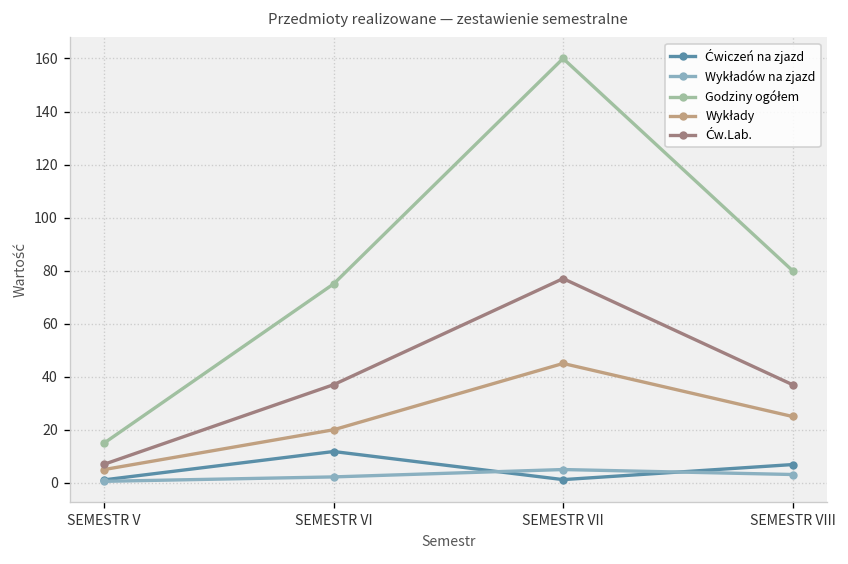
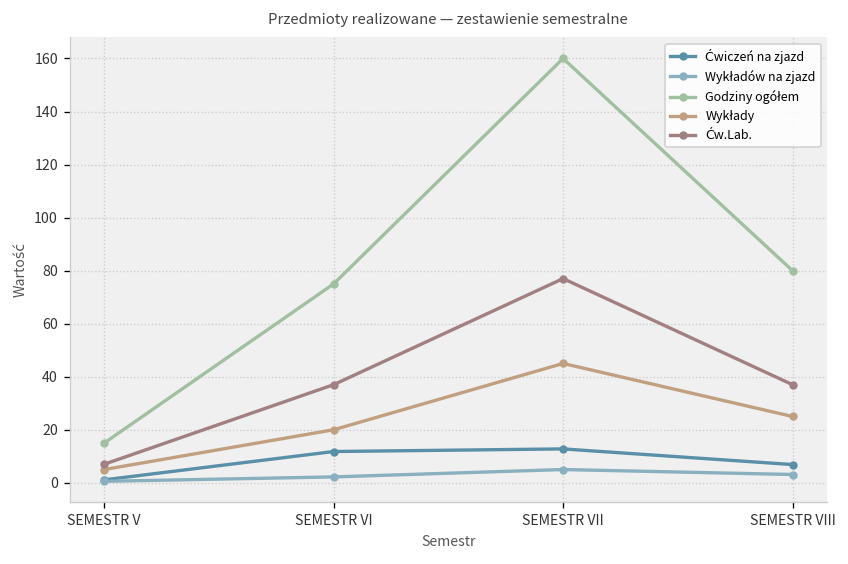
Ćwiczeń na zjazd, SEMESTR VII: 1 -> 13
